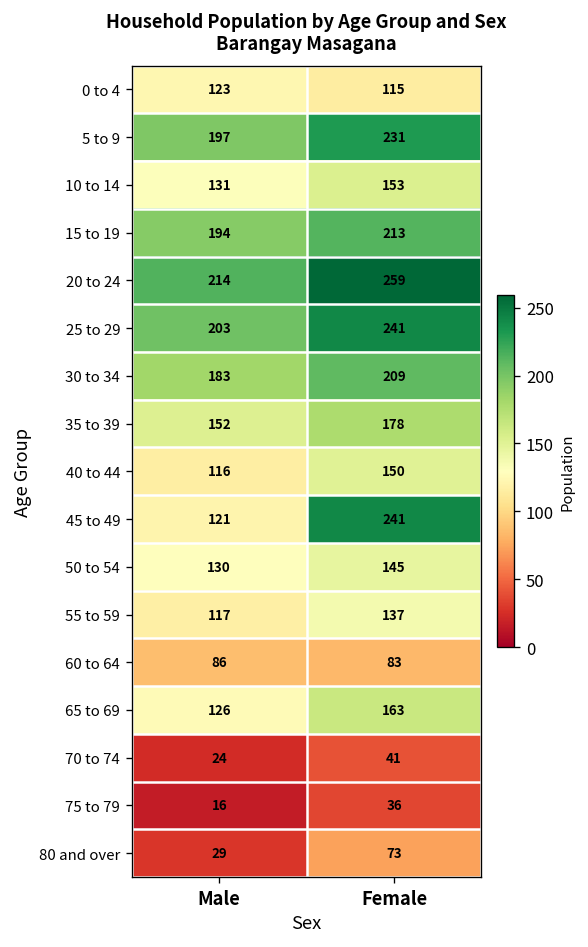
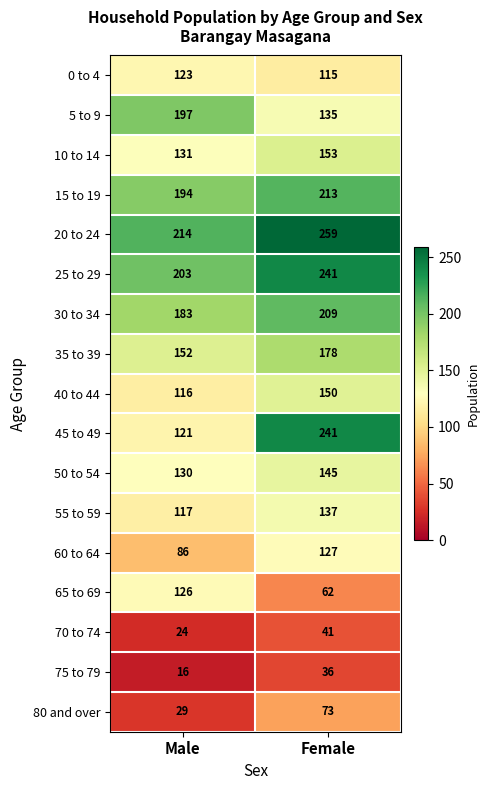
5 to 9, Female: 231 -> 135
60 to 64, Female: 83 -> 127
65 to 69, Female: 163 -> 62
